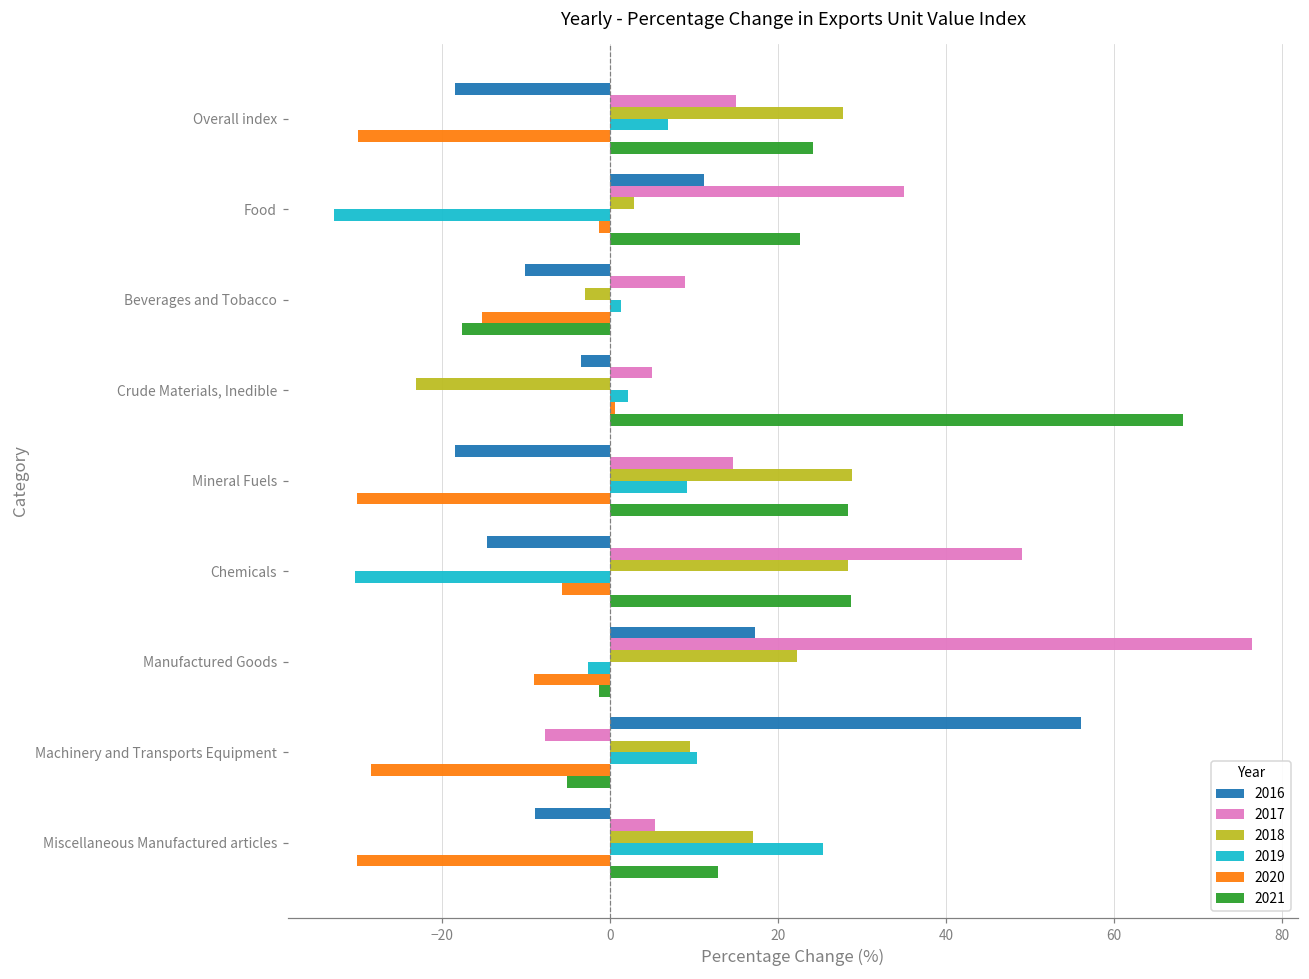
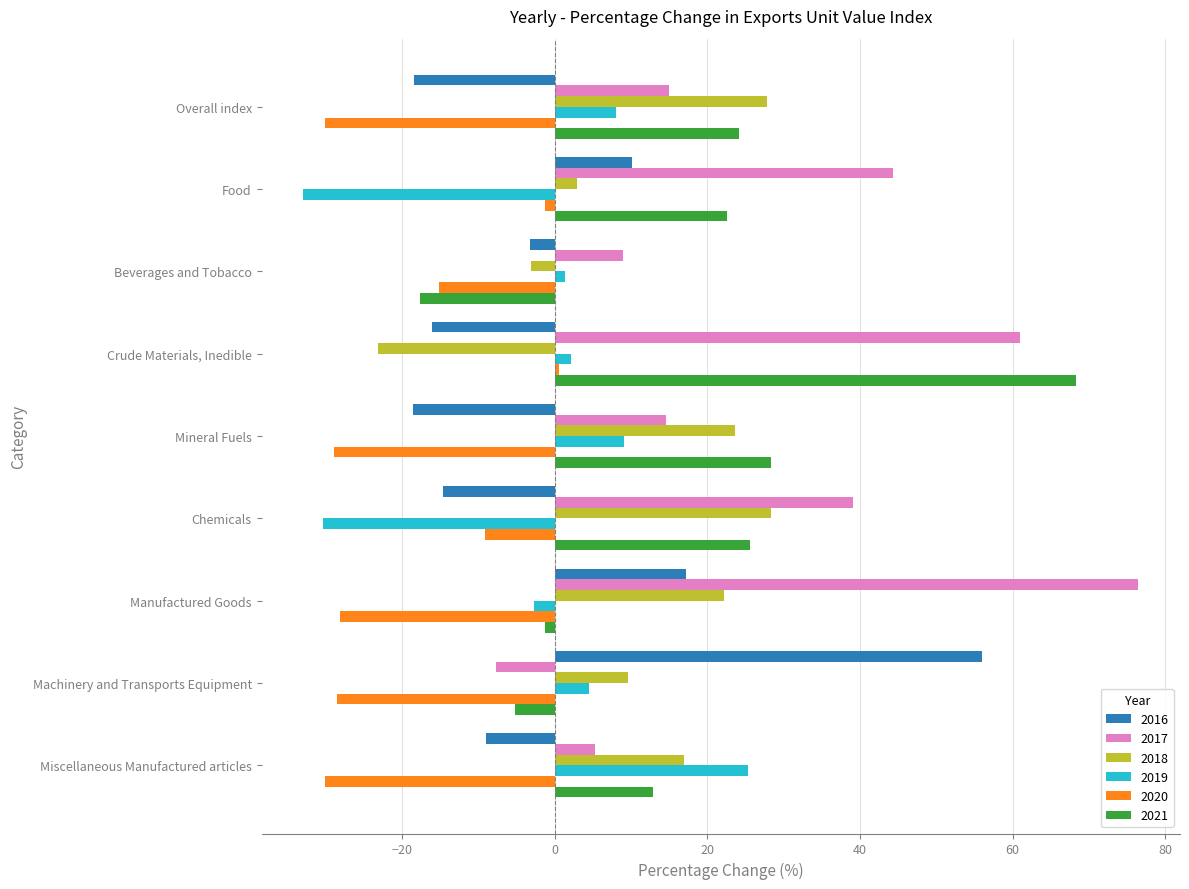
2019, Overall index: 7 -> 8
2016, Food: 11 -> 10
2017, Food: 35 -> 44
2016, Beverages and Tobacco: -10 -> -3
2016, Crude Materials, Inedible: -3 -> -16
2017, Crude Materials, Inedible: 5 -> 61
2018, Mineral Fuels: 29 -> 24
2020, Mineral Fuels: -30 -> -29
2017, Chemicals: 49 -> 39
2020, Chemicals: -6 -> -9
2021, Chemicals: 29 -> 26
2020, Manufactured Goods: -9 -> -28
2019, Machinery and Transports Equipment: 10 -> 5
